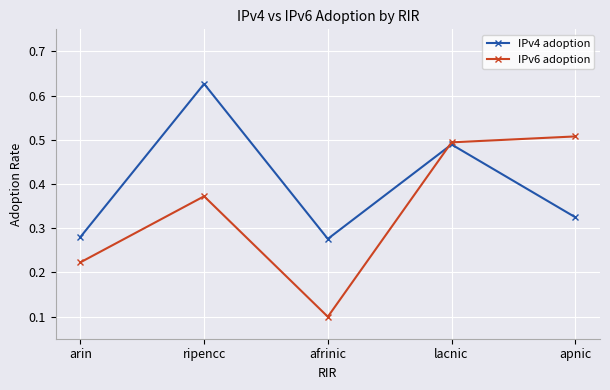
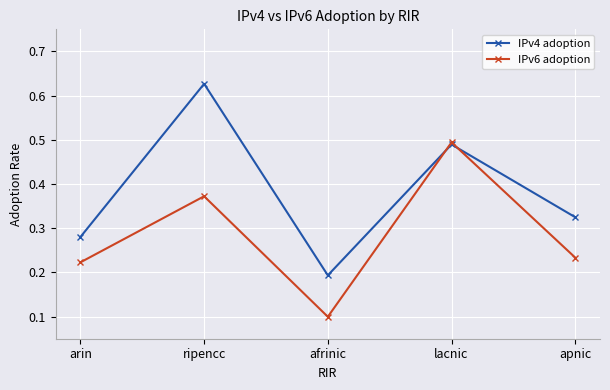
IPv4 adoption, afrinic: 0.28 -> 0.19
IPv6 adoption, apnic: 0.51 -> 0.23
